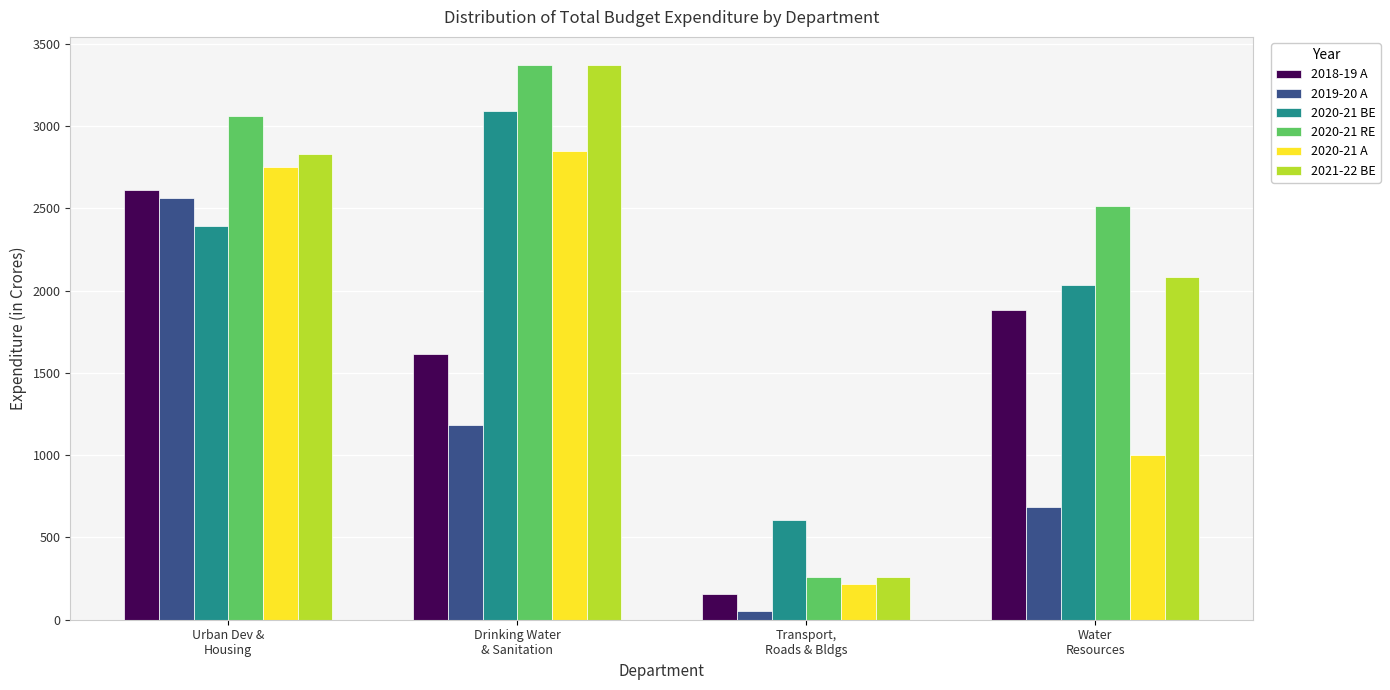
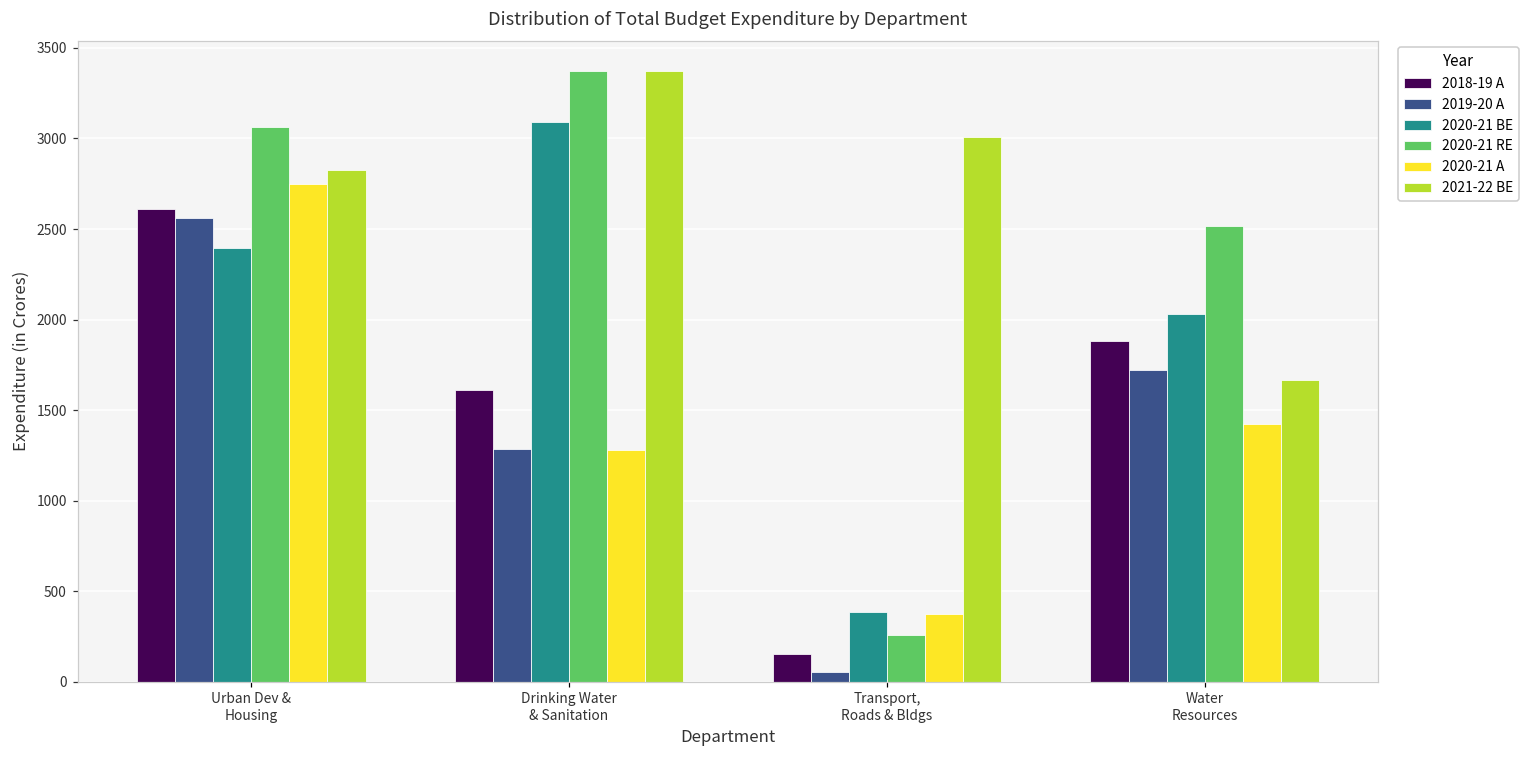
2019-20 A, Drinking Water & Sanitation: 1180 -> 1290
2020-21 A, Drinking Water & Sanitation: 2850 -> 1280
2020-21 BE, Transport, Roads & Bldgs: 600 -> 390
2020-21 A, Transport, Roads & Bldgs: 210 -> 380
2021-22 BE, Transport, Roads & Bldgs: 260 -> 3010
2019-20 A, Water Resources: 680 -> 1720
2020-21 A, Water Resources: 1000 -> 1420
2021-22 BE, Water Resources: 2080 -> 1670
